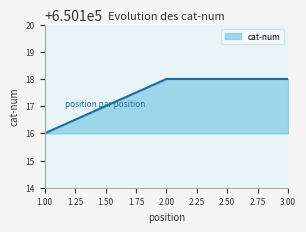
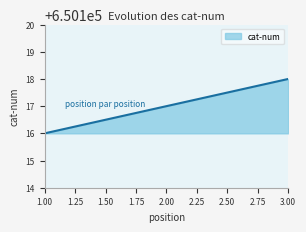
2.00: 650118 -> 650117
